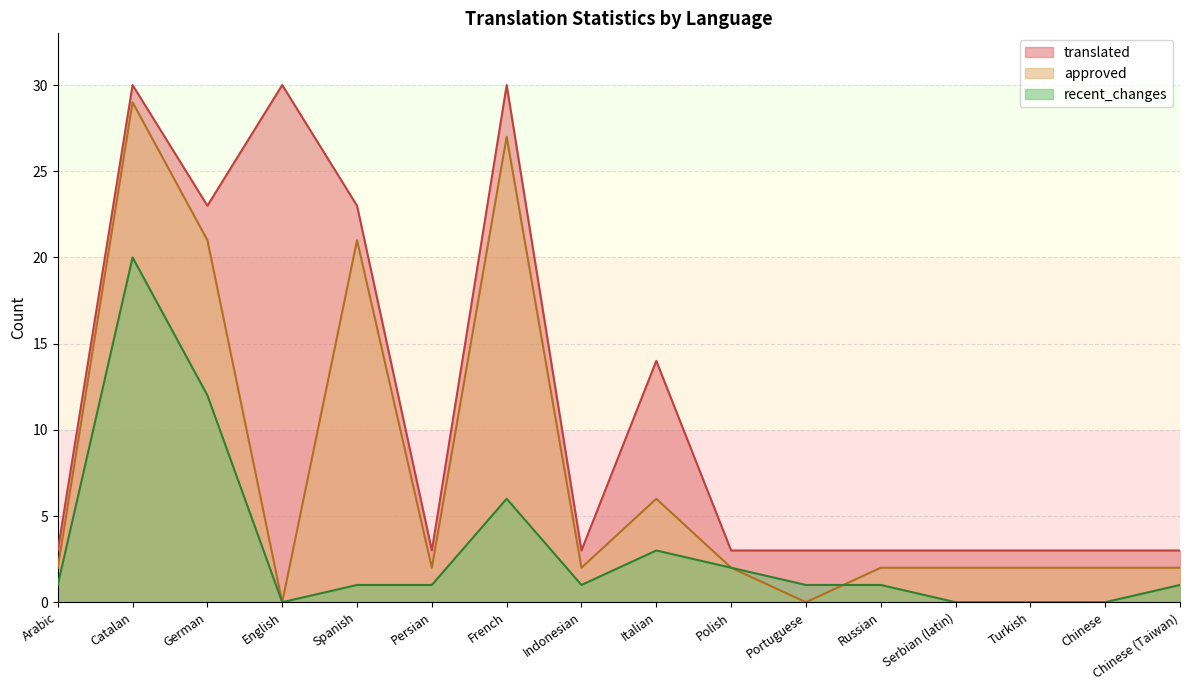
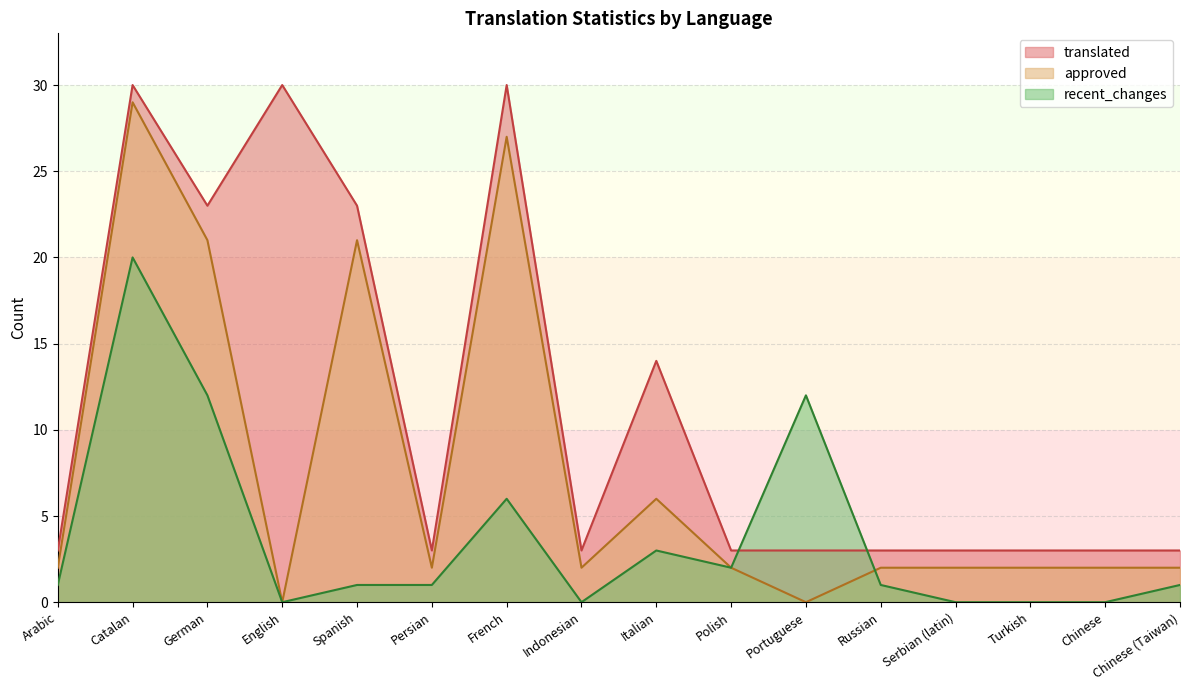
recent_changes, Indonesian: 1 -> 0
recent_changes, Portuguese: 1 -> 12
